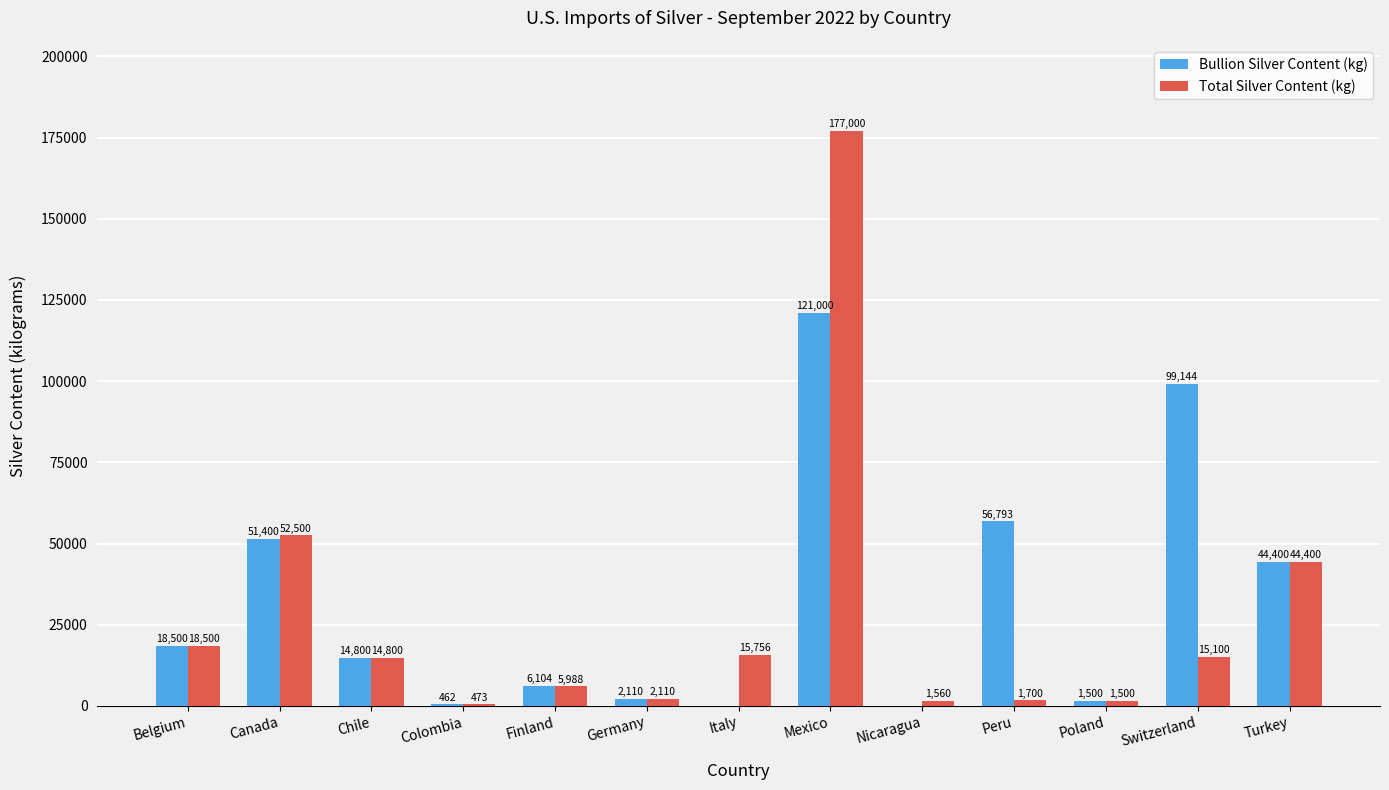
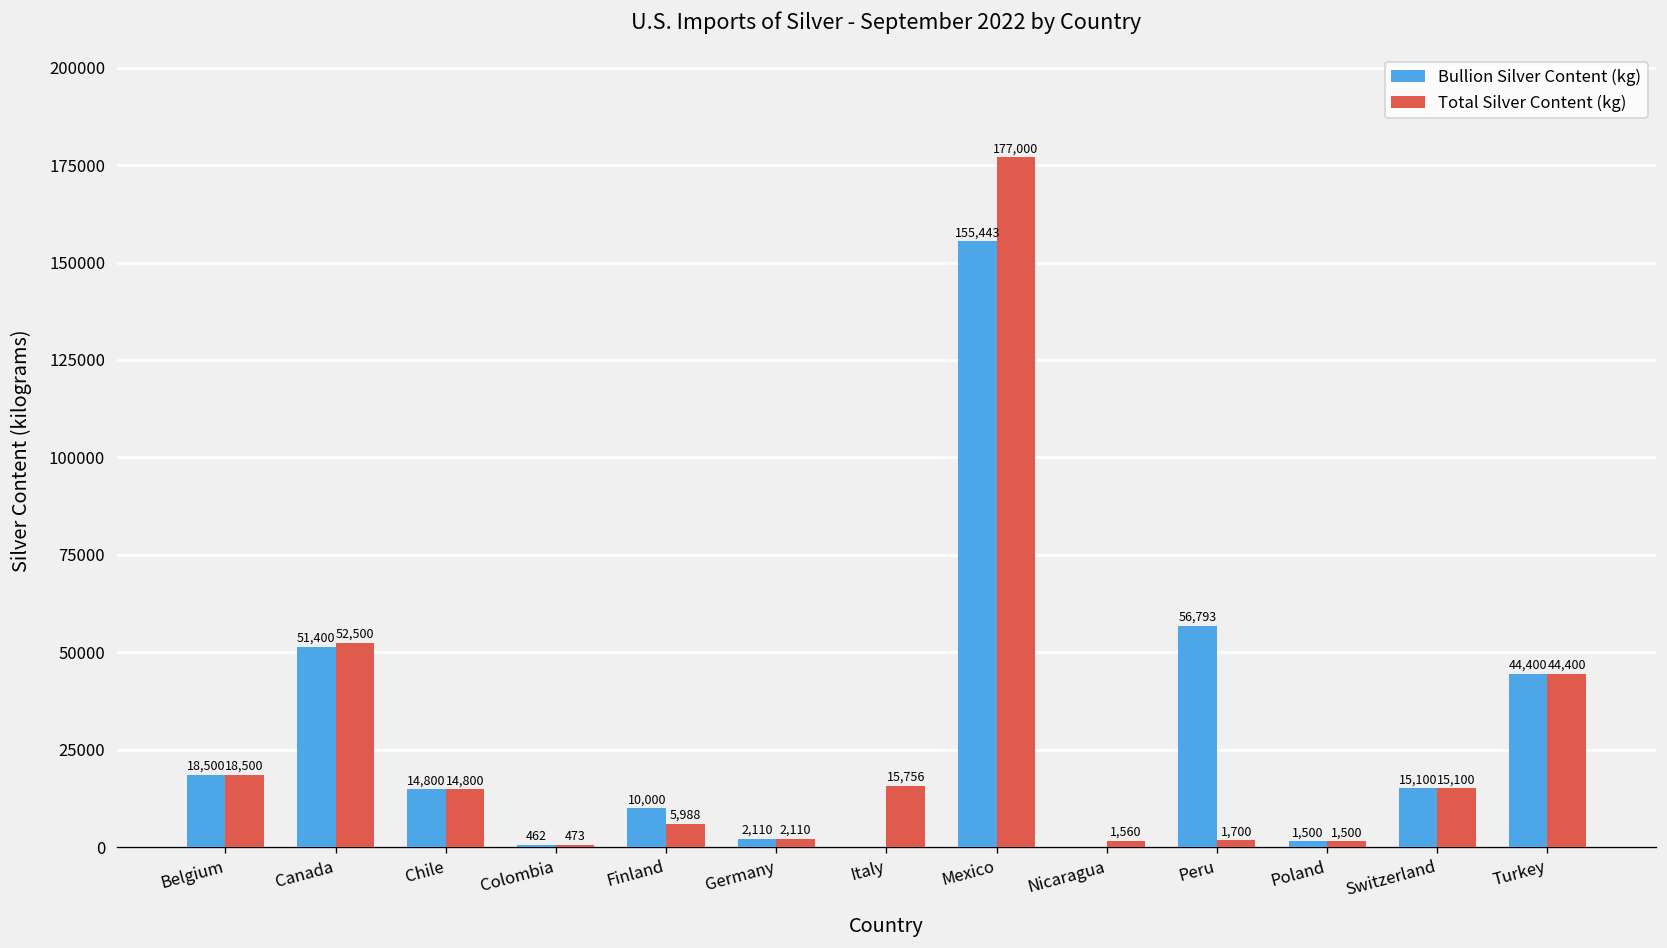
Bullion Silver Content (kg), Finland: 6,104 -> 10,000
Bullion Silver Content (kg), Mexico: 121,000 -> 155,443
Bullion Silver Content (kg), Switzerland: 99,144 -> 15,100
